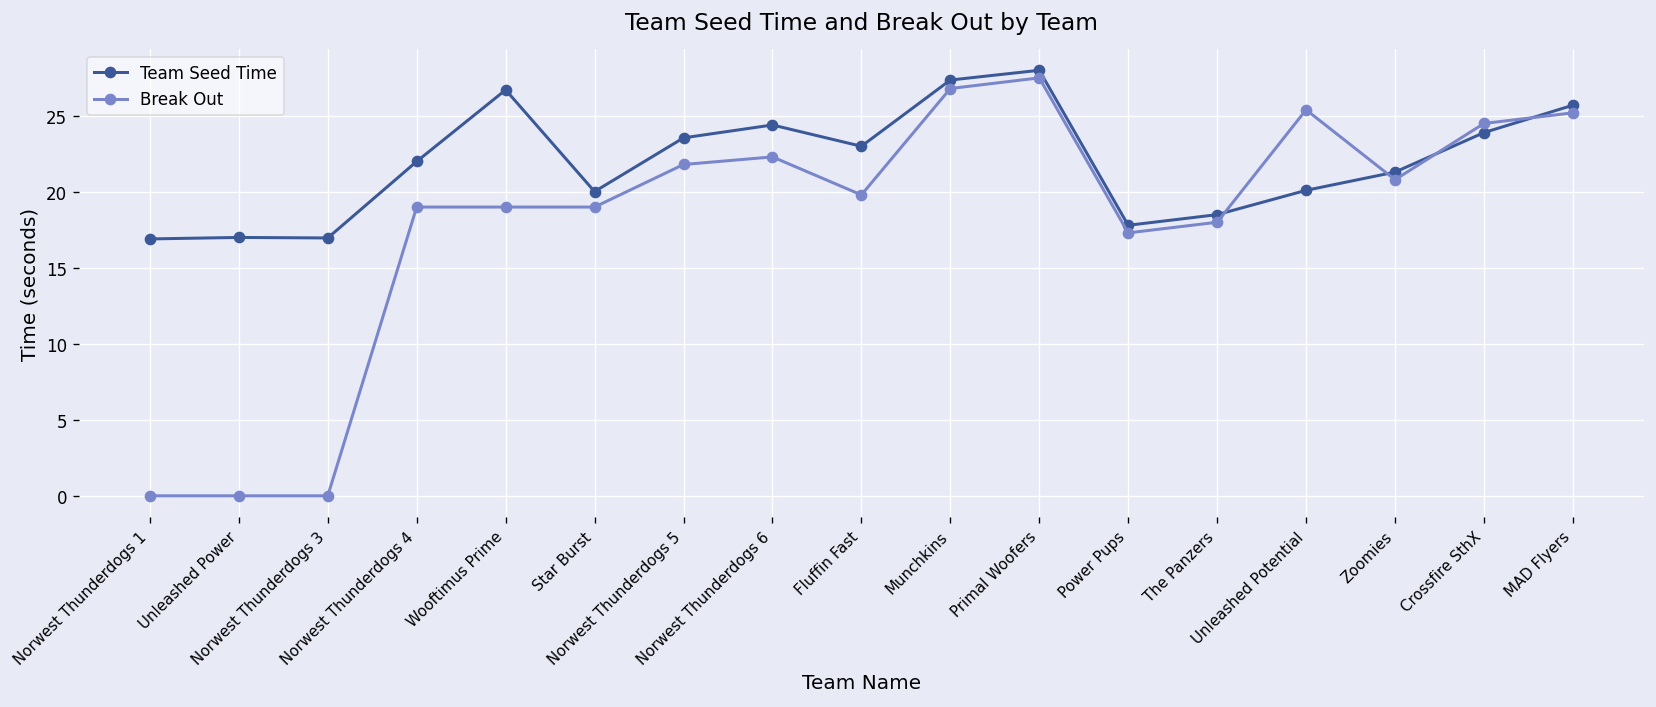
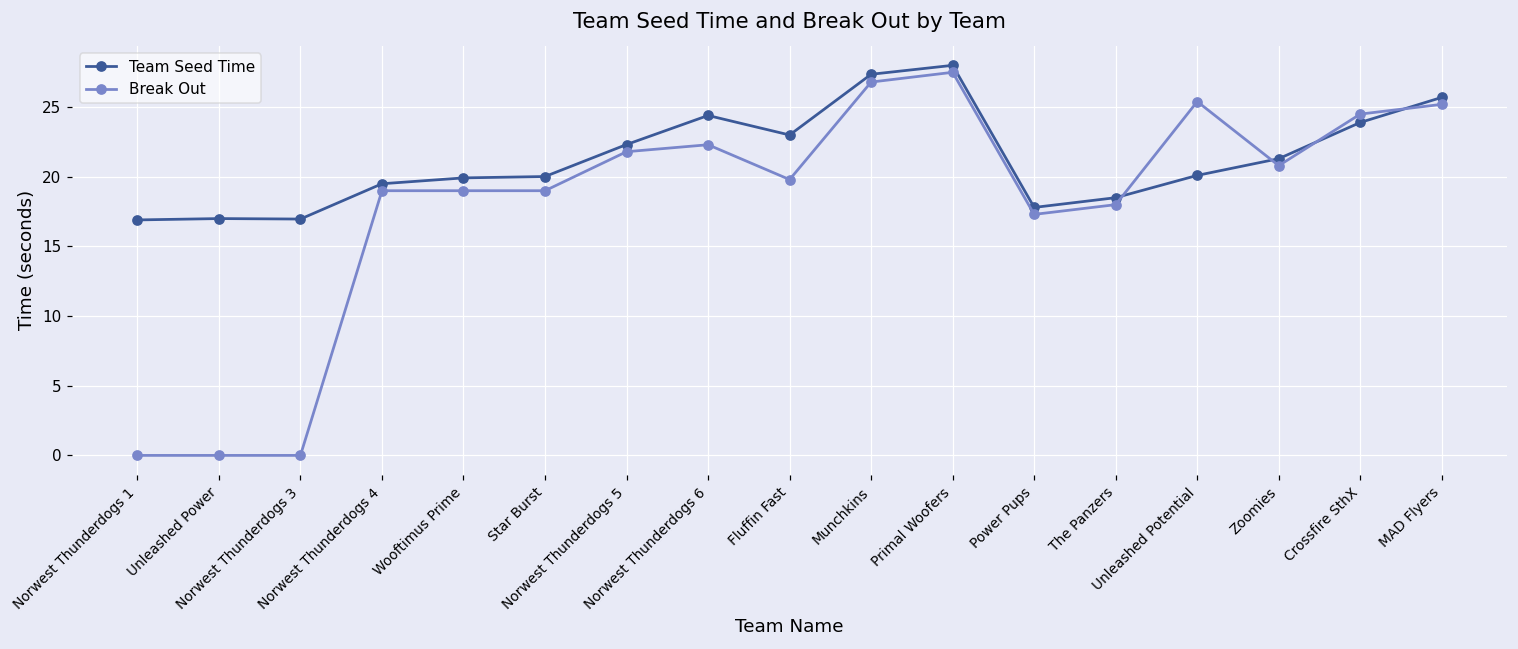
Team Seed Time, Norwest Thunderdogs 4: 22.0 -> 19.5
Team Seed Time, Wooftimus Prime: 26.7 -> 19.9
Team Seed Time, Norwest Thunderdogs 5: 23.6 -> 22.3
